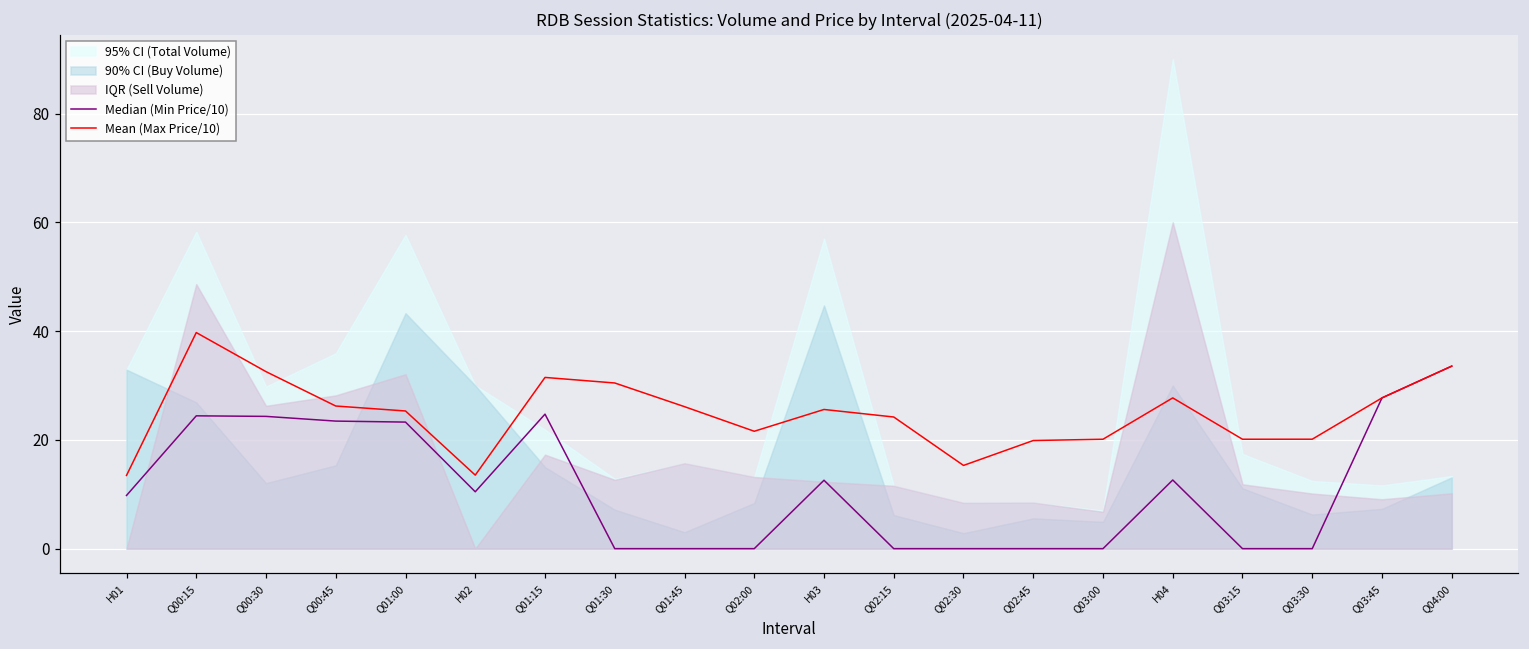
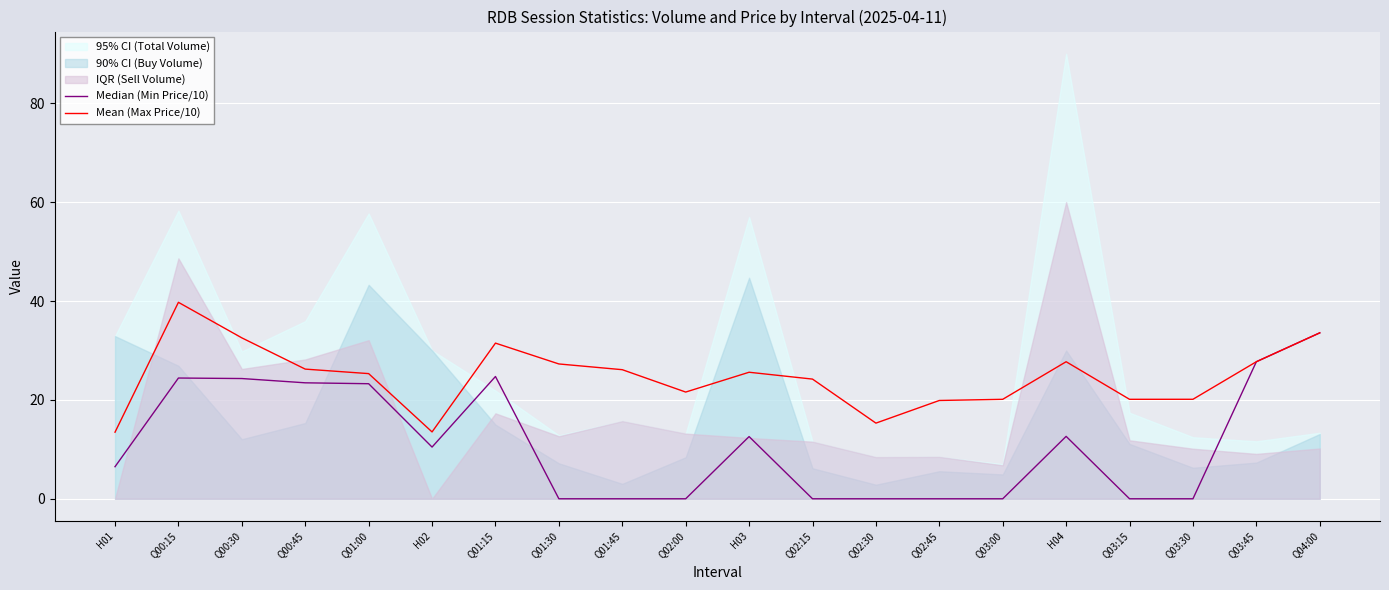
Median (Min Price/10), H01: 10 -> 6
Mean (Max Price/10), Q01:30: 30 -> 27
